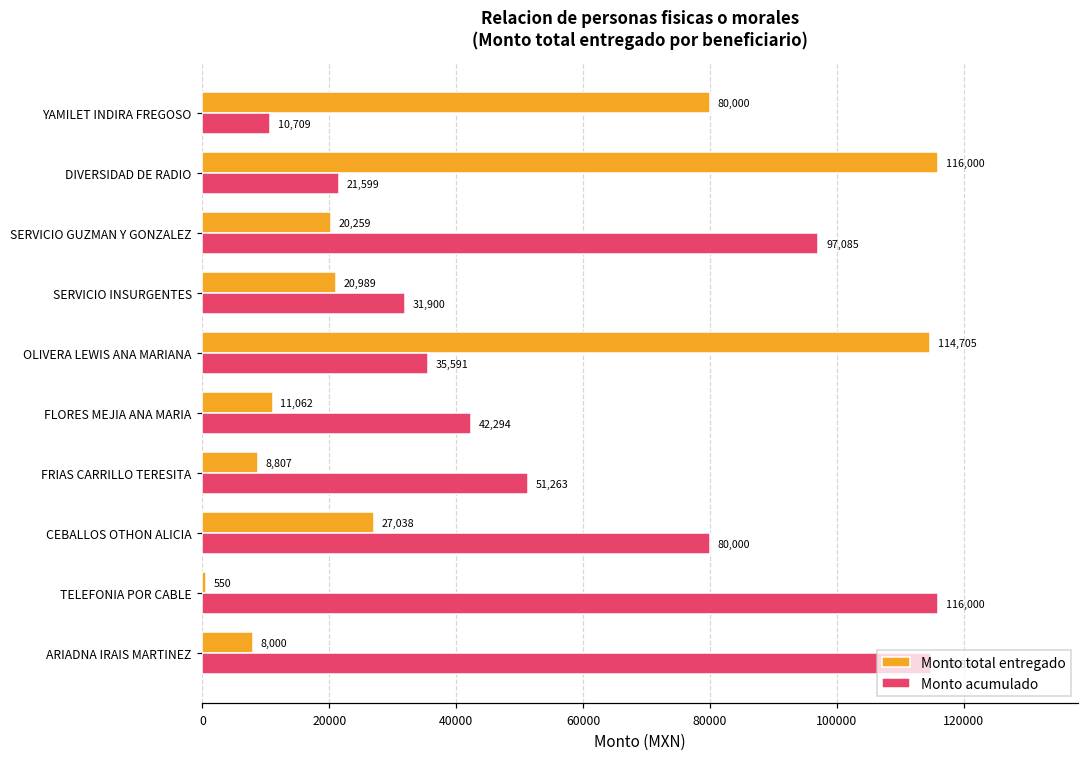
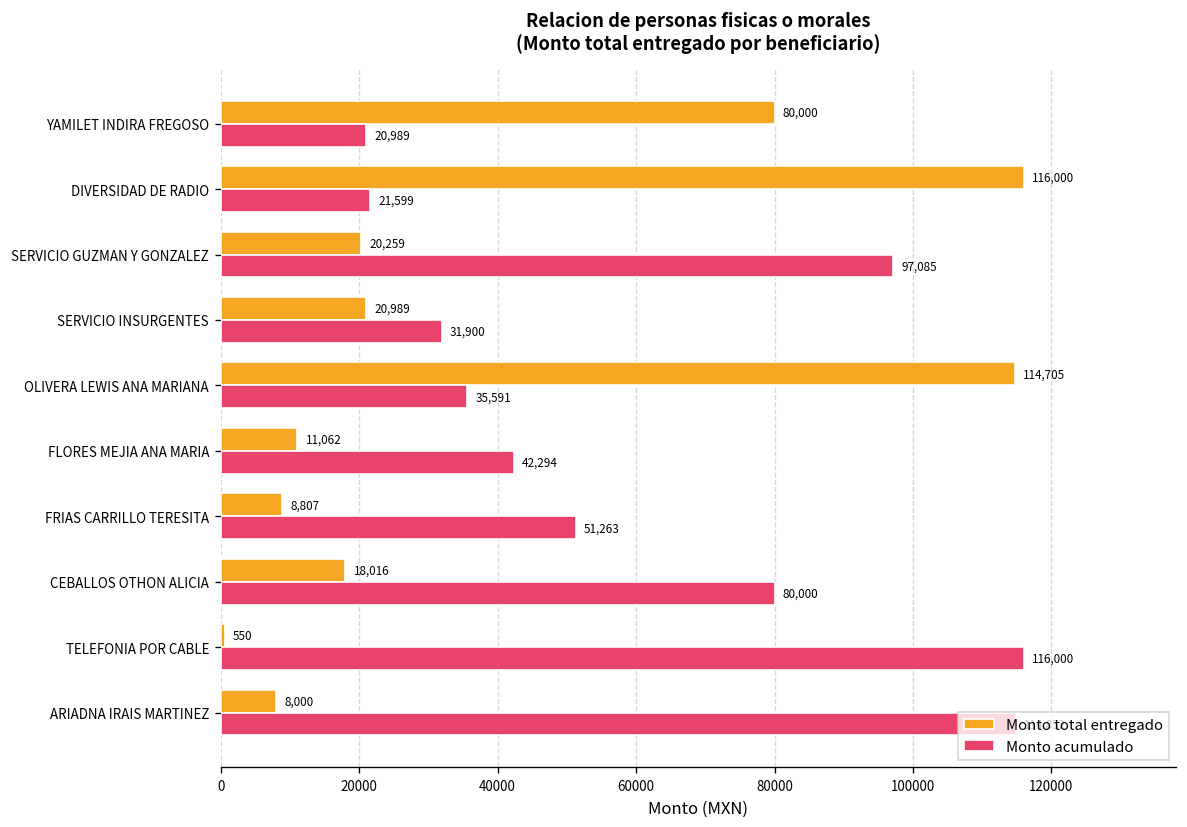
Monto acumulado, YAMILET INDIRA FREGOSO: 10,709 -> 20,989
Monto total entregado, CEBALLOS OTHON ALICIA: 27,038 -> 18,016
